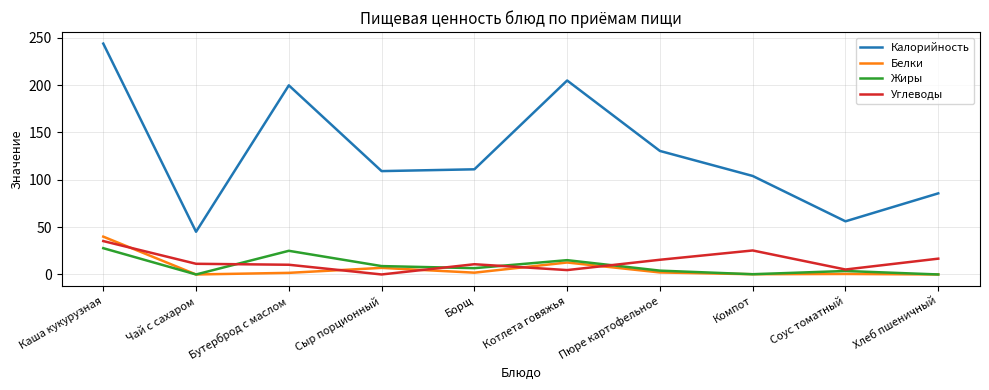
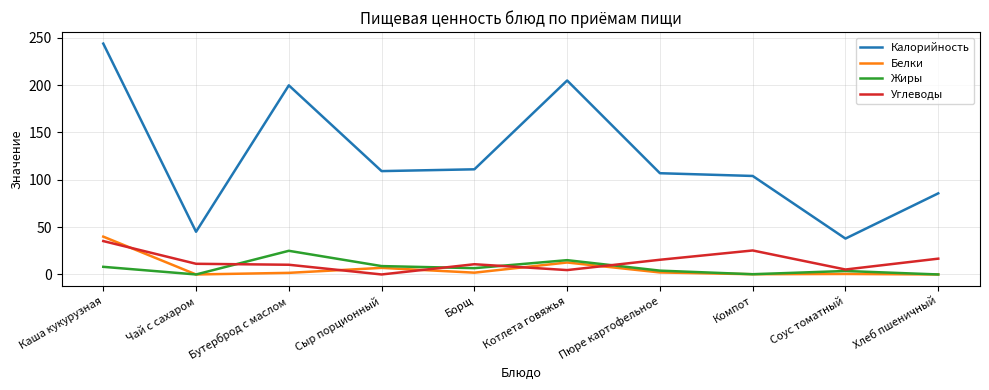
Жиры, Каша кукурузная: 30 -> 10
Калорийность, Пюре картофельное: 130 -> 110
Калорийность, Соус томатный: 60 -> 40
